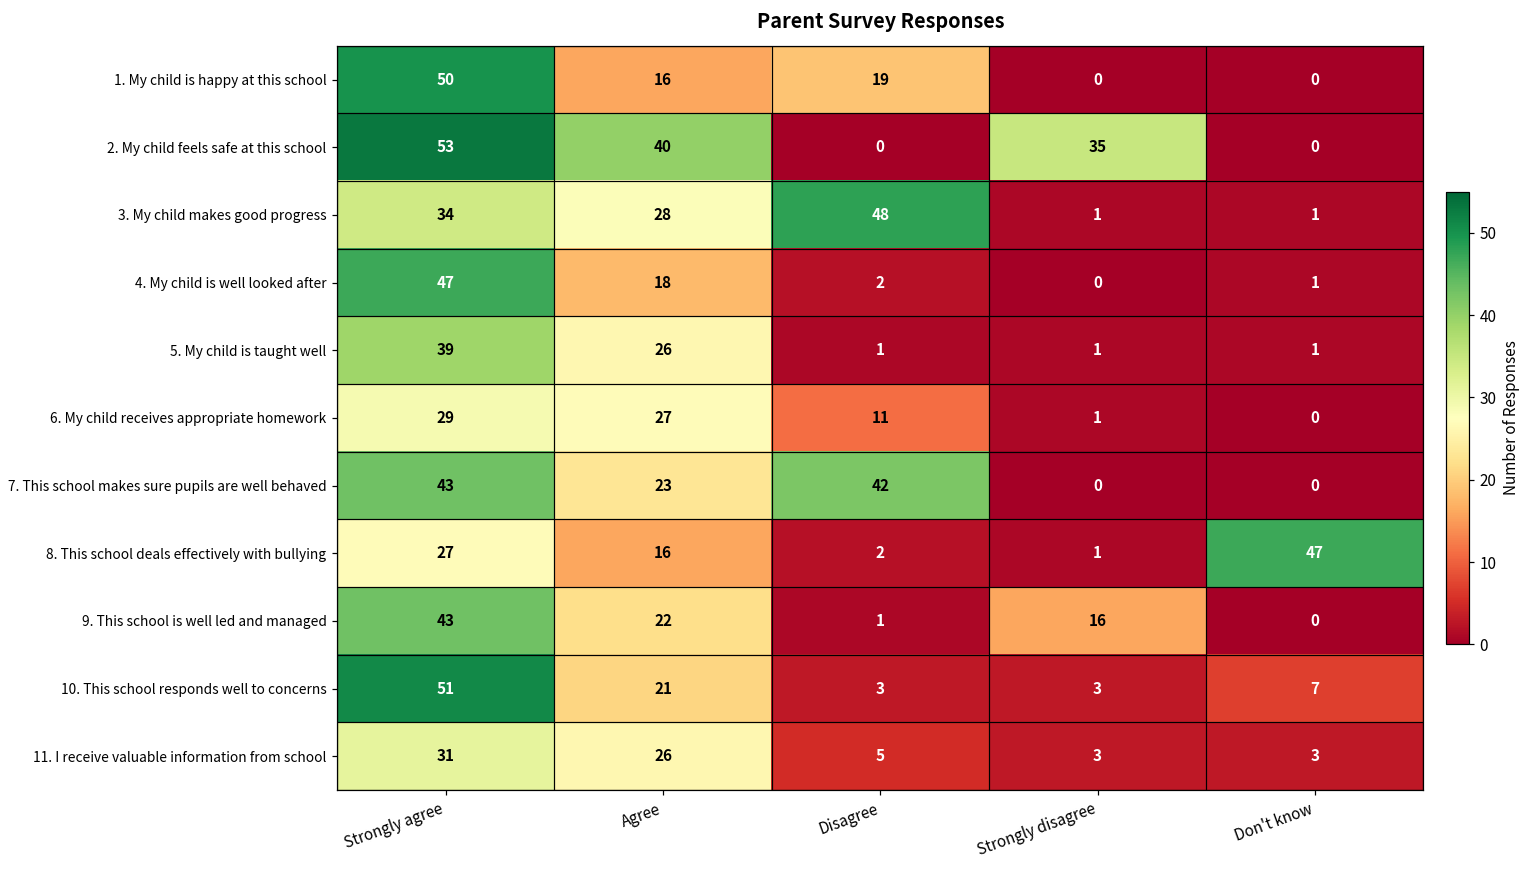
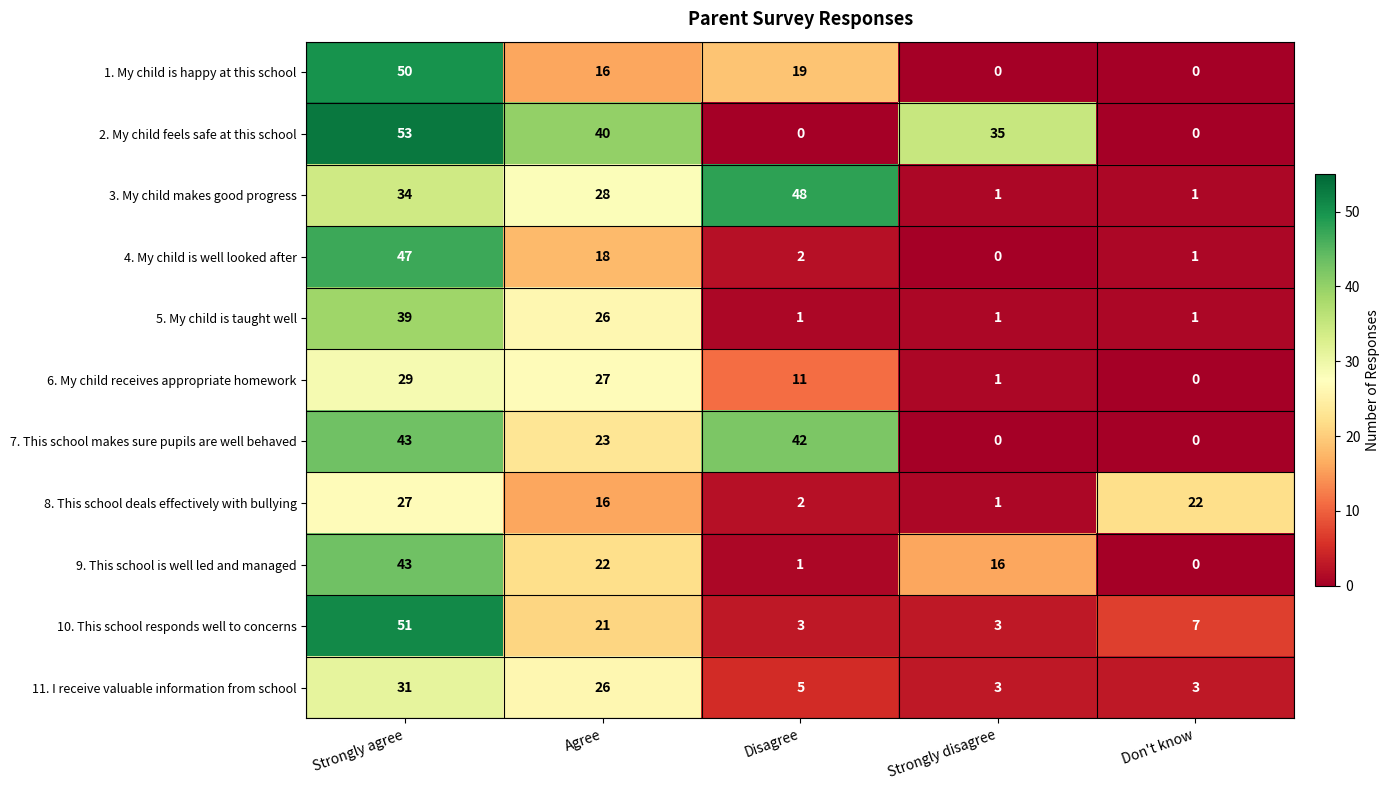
8. This school deals effectively with bullying, Don't know: 47 -> 22
